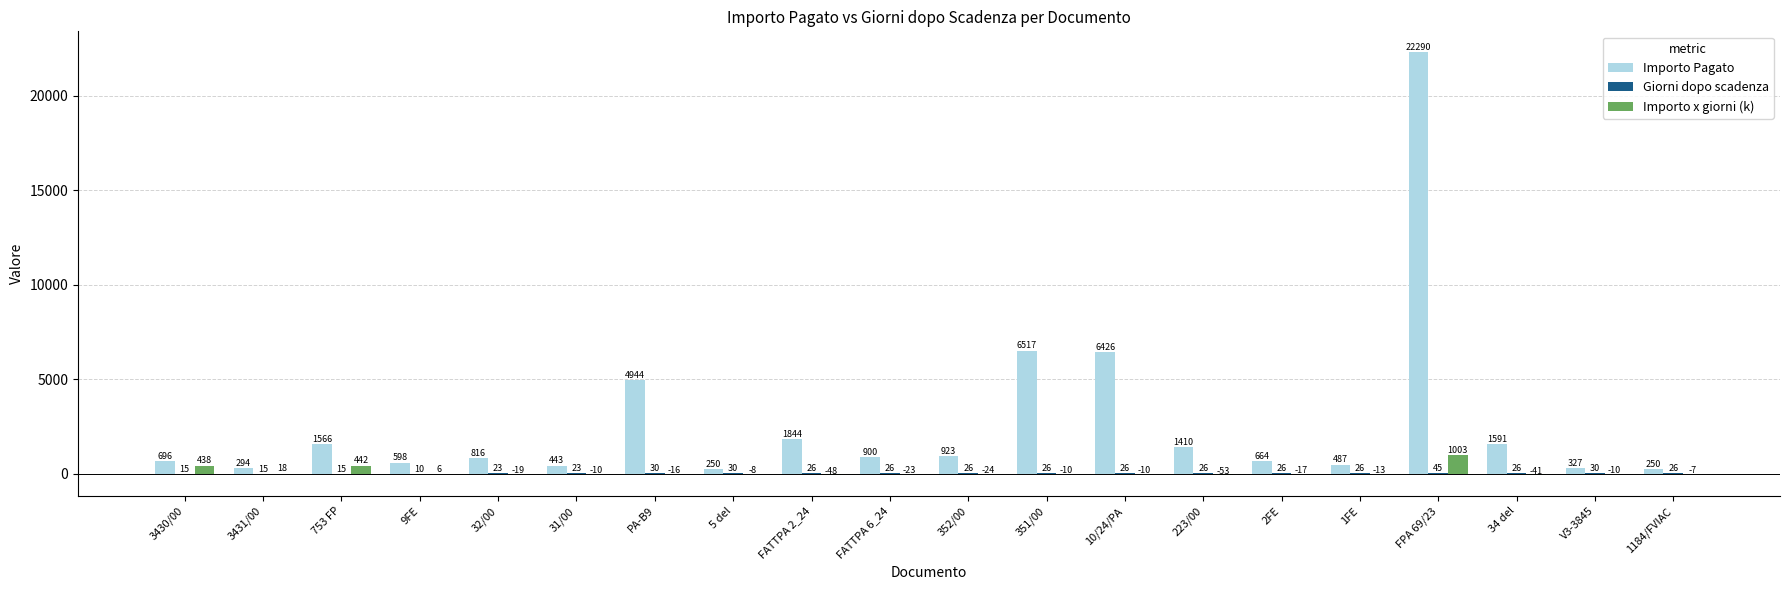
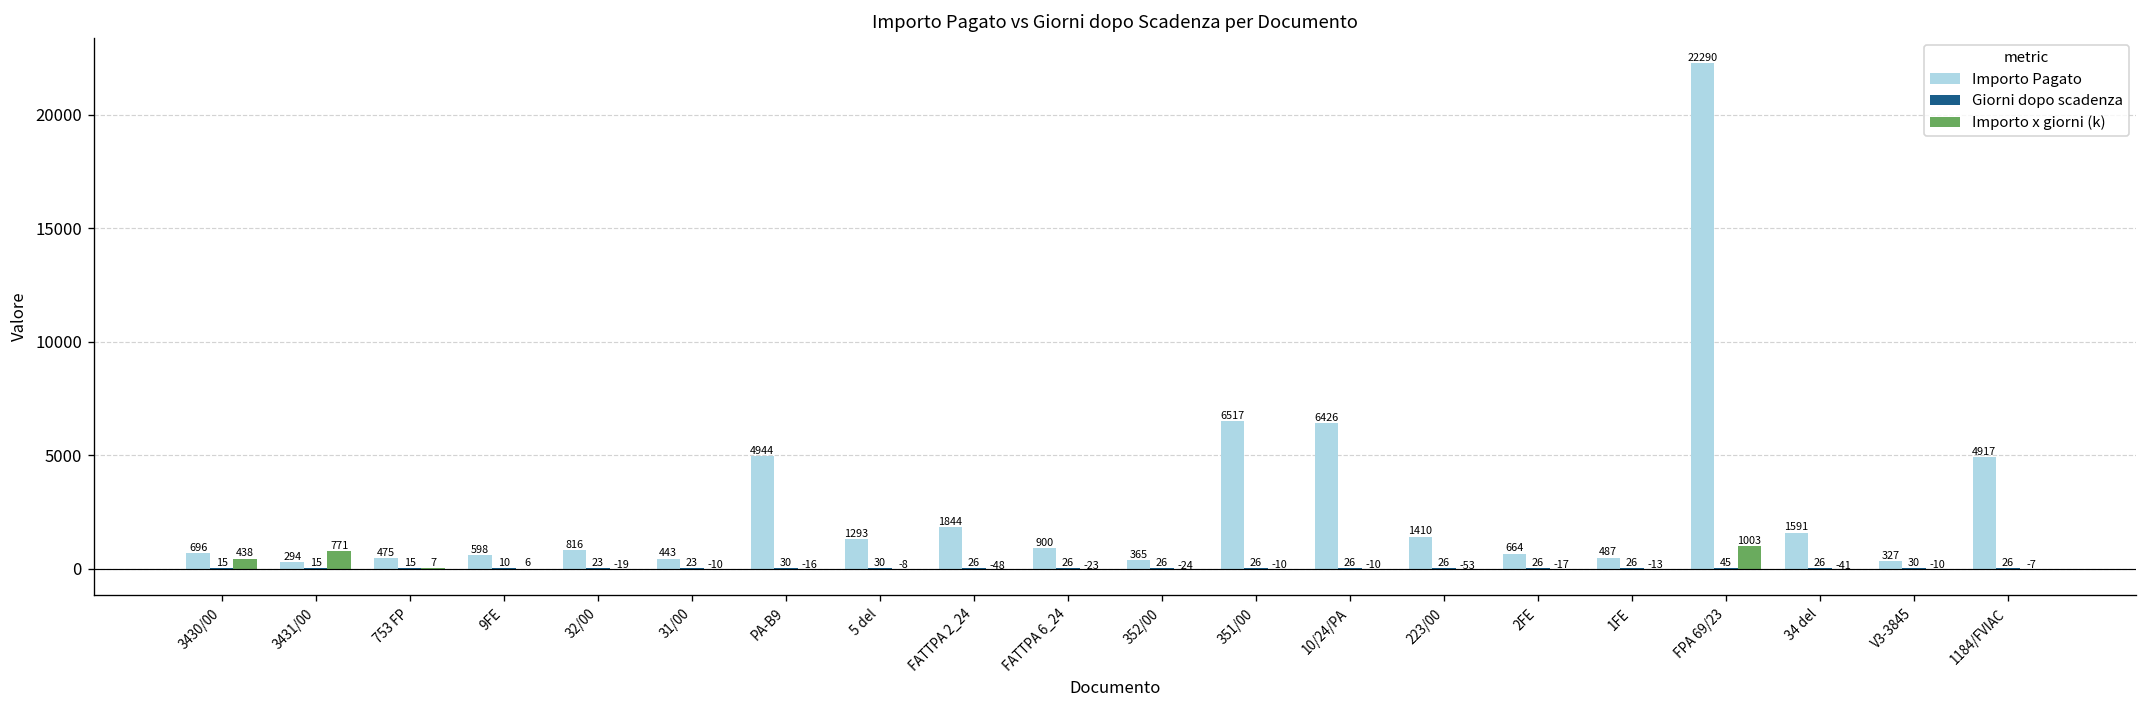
Importo x giorni (k), 3431/00: 18 -> 771
Importo Pagato, 753 FP: 1566 -> 475
Importo x giorni (k), 753 FP: 442 -> 7
Importo Pagato, 5 del: 250 -> 1293
Importo Pagato, 352/00: 923 -> 365
Importo Pagato, 1184/FVIAC: 250 -> 4917
